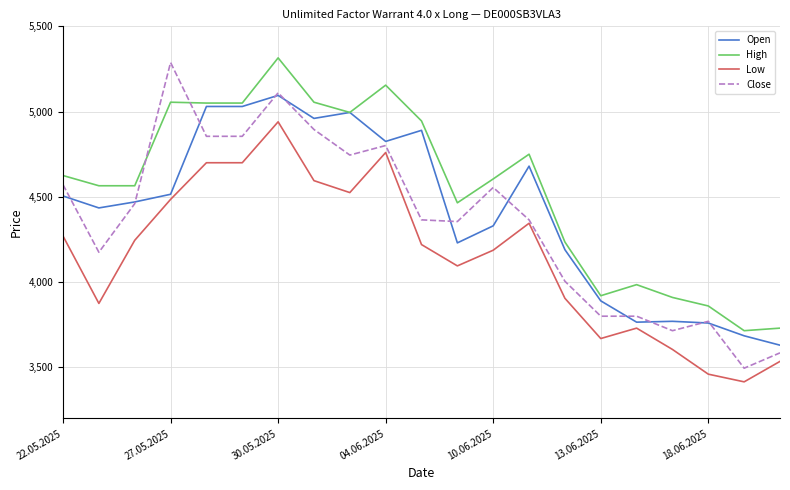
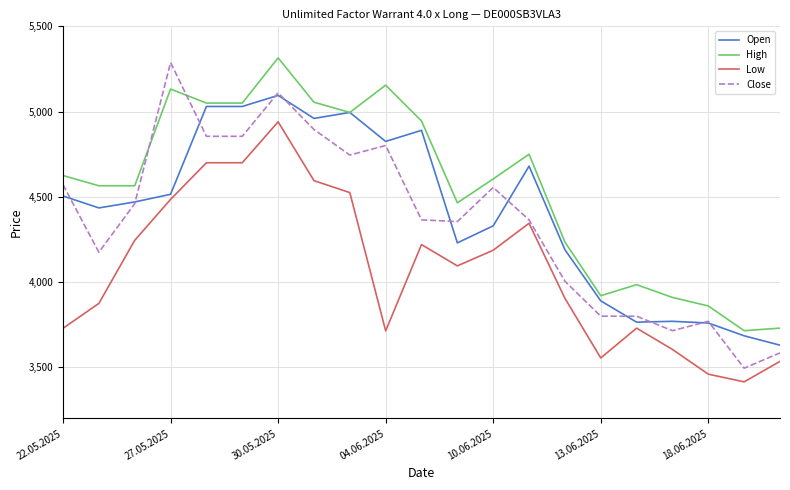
Low, 22.05.2025: 4,270 -> 3,730
High, 27.05.2025: 5,060 -> 5,130
Low, 04.06.2025: 4,760 -> 3,710
Low, 13.06.2025: 3,670 -> 3,560
